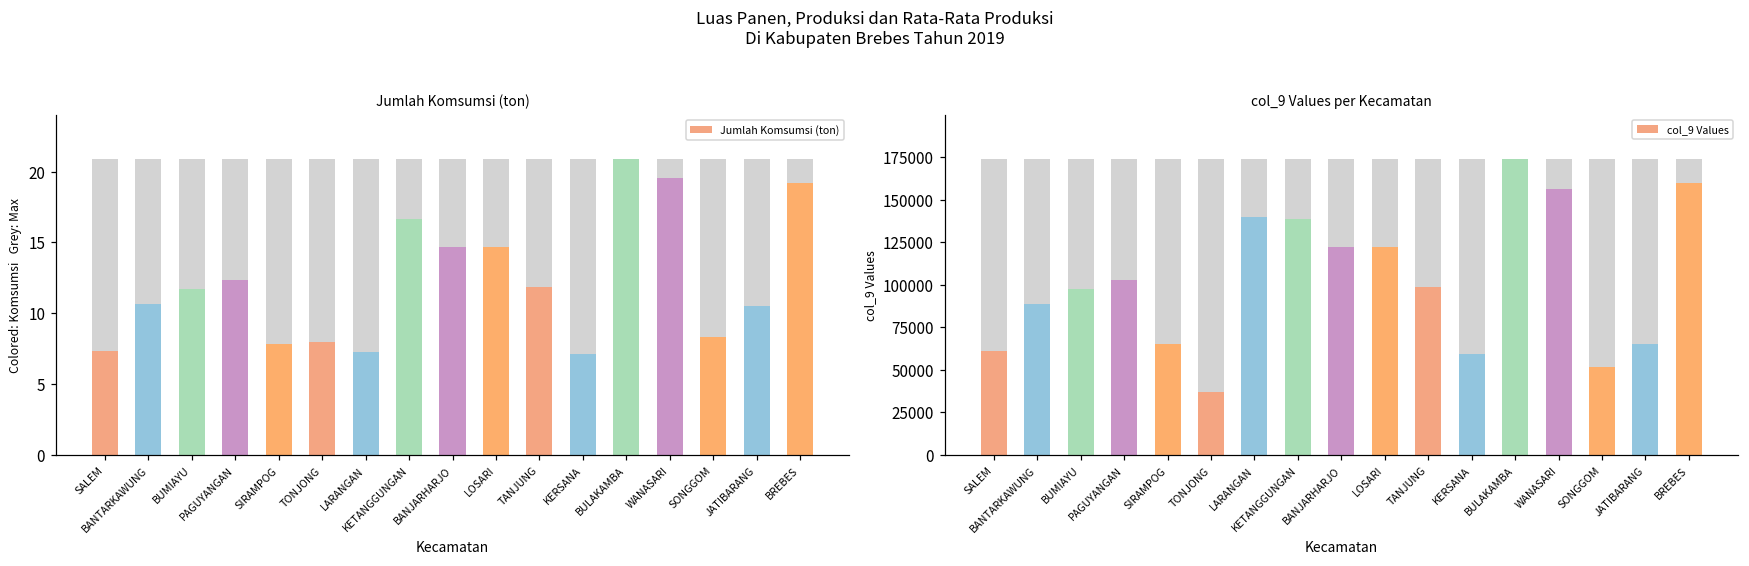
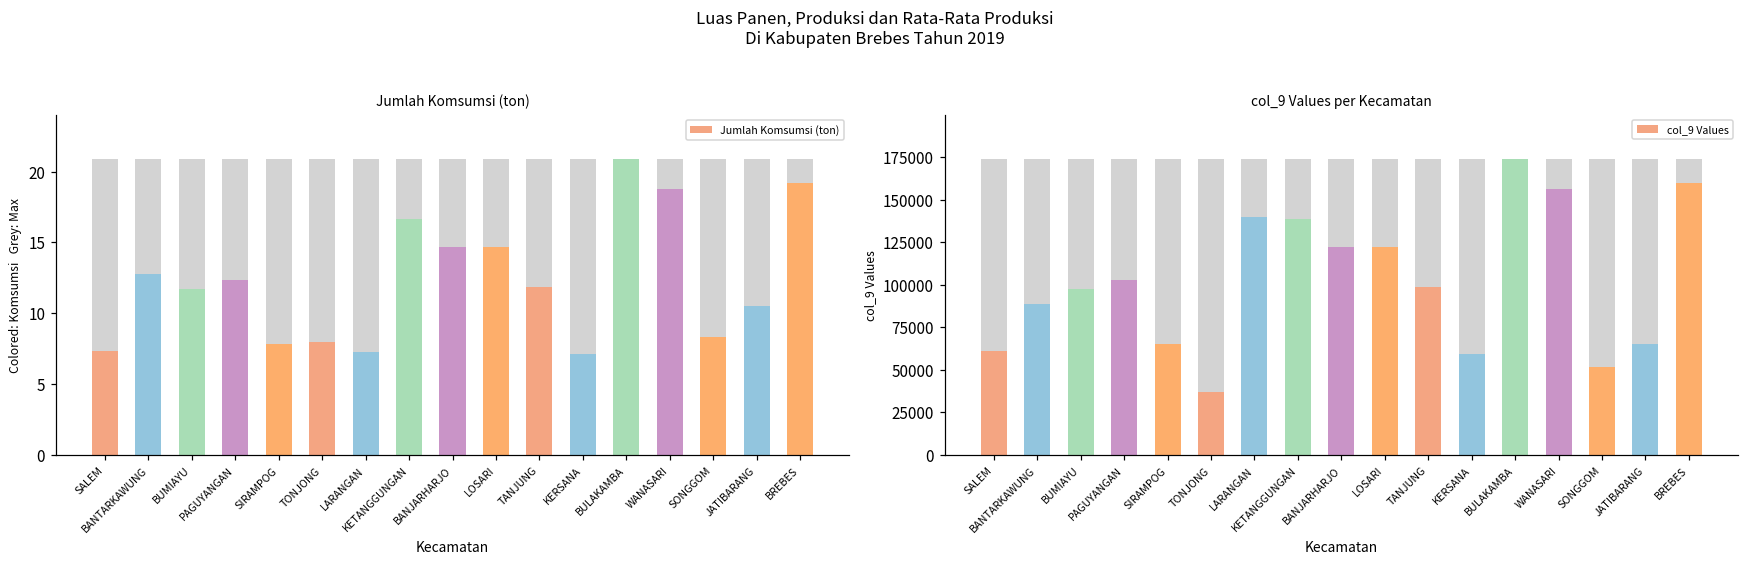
Jumlah Komsumsi (ton), Jumlah Komsumsi (ton), BANTARKAWUNG: 10.7 -> 12.8
Jumlah Komsumsi (ton), Jumlah Komsumsi (ton), WANASARI: 19.5 -> 18.8
